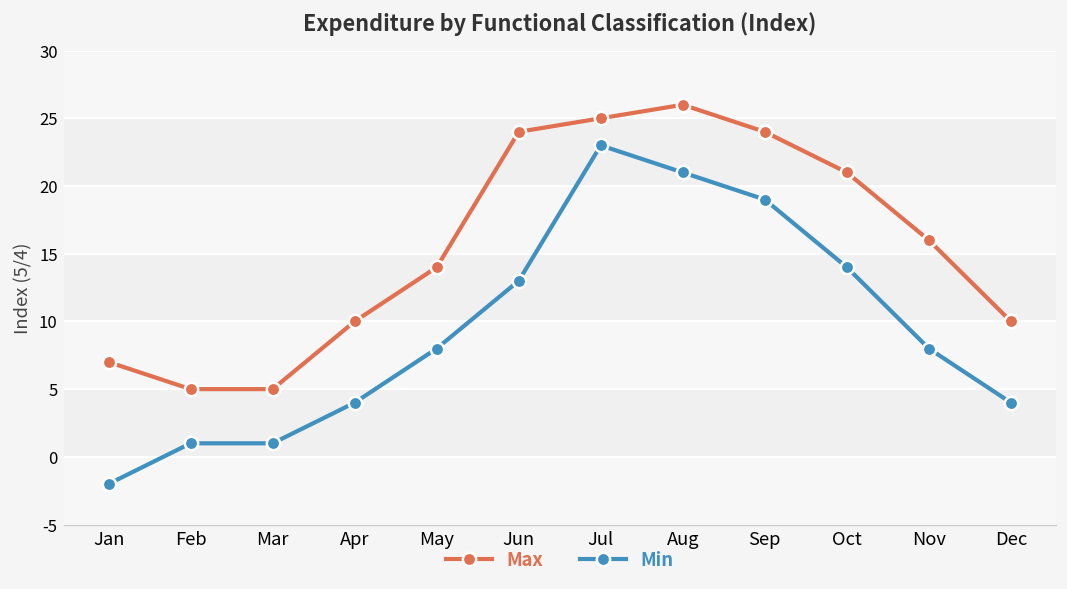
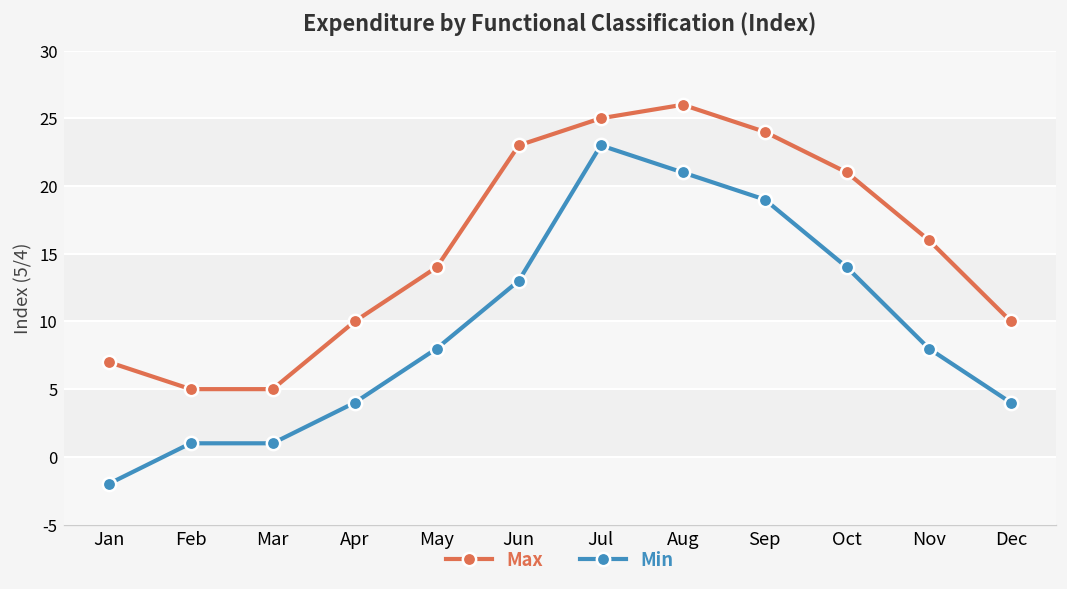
Max, Jun: 24 -> 23
